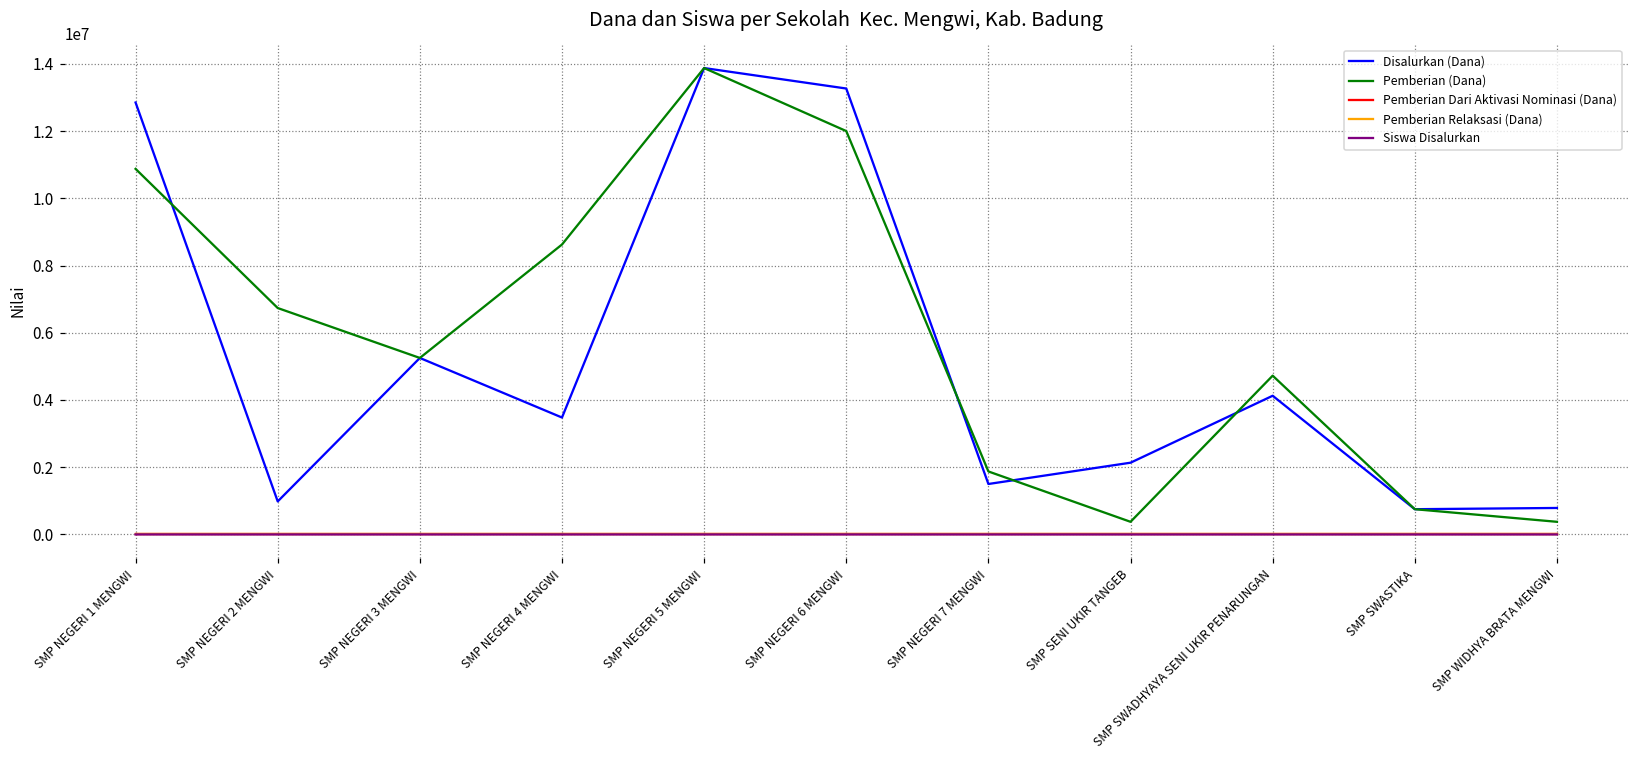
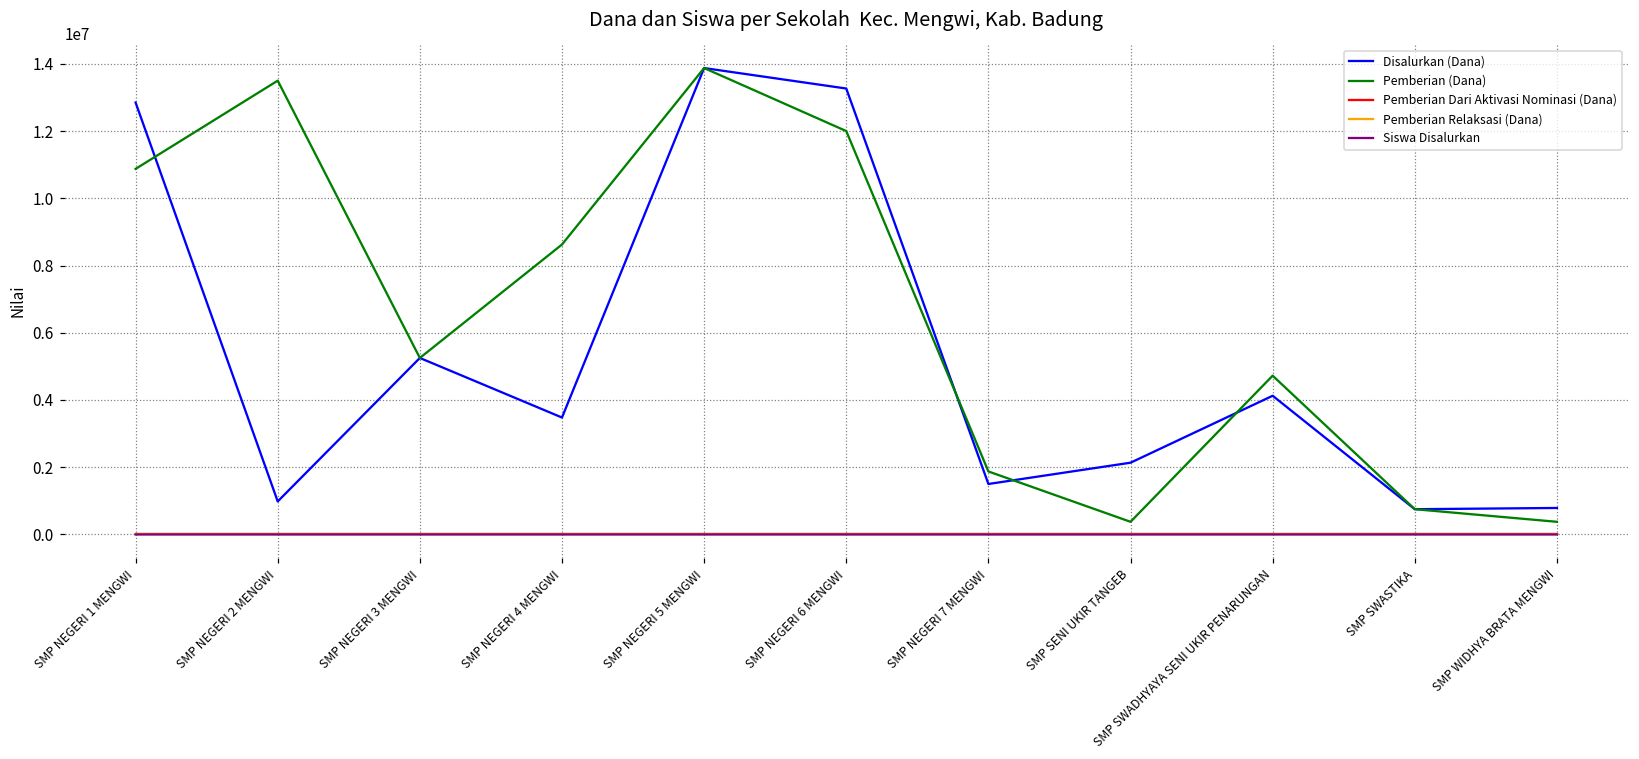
Pemberian (Dana), SMP NEGERI 2 MENGWI: 6700000 -> 13500000
